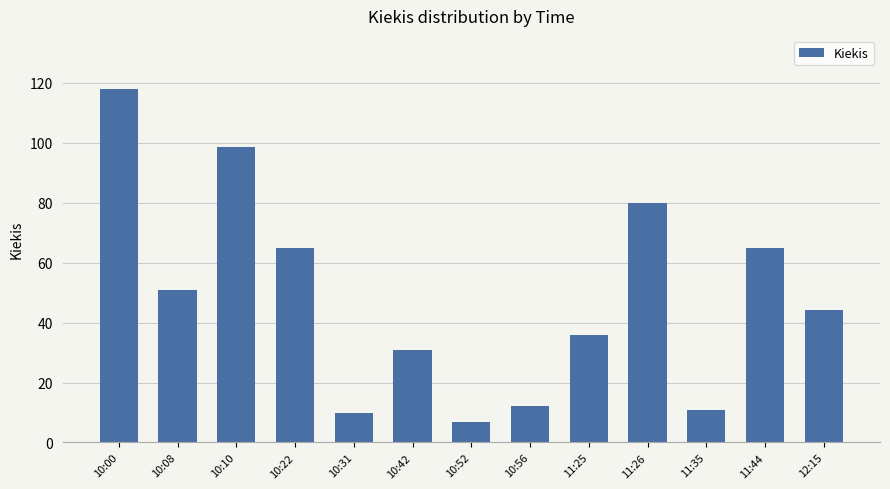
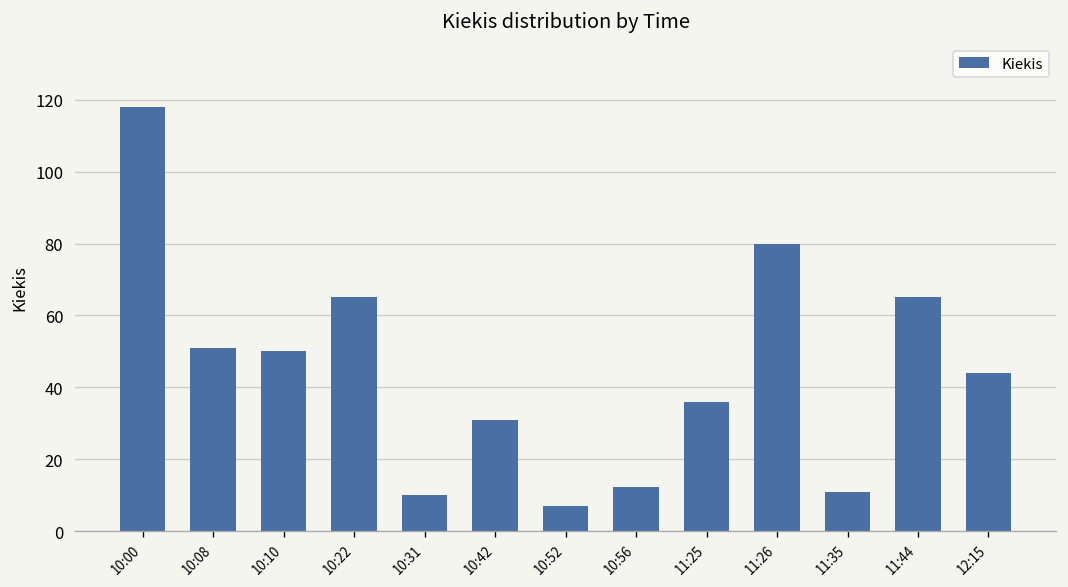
10:10: 99 -> 50
